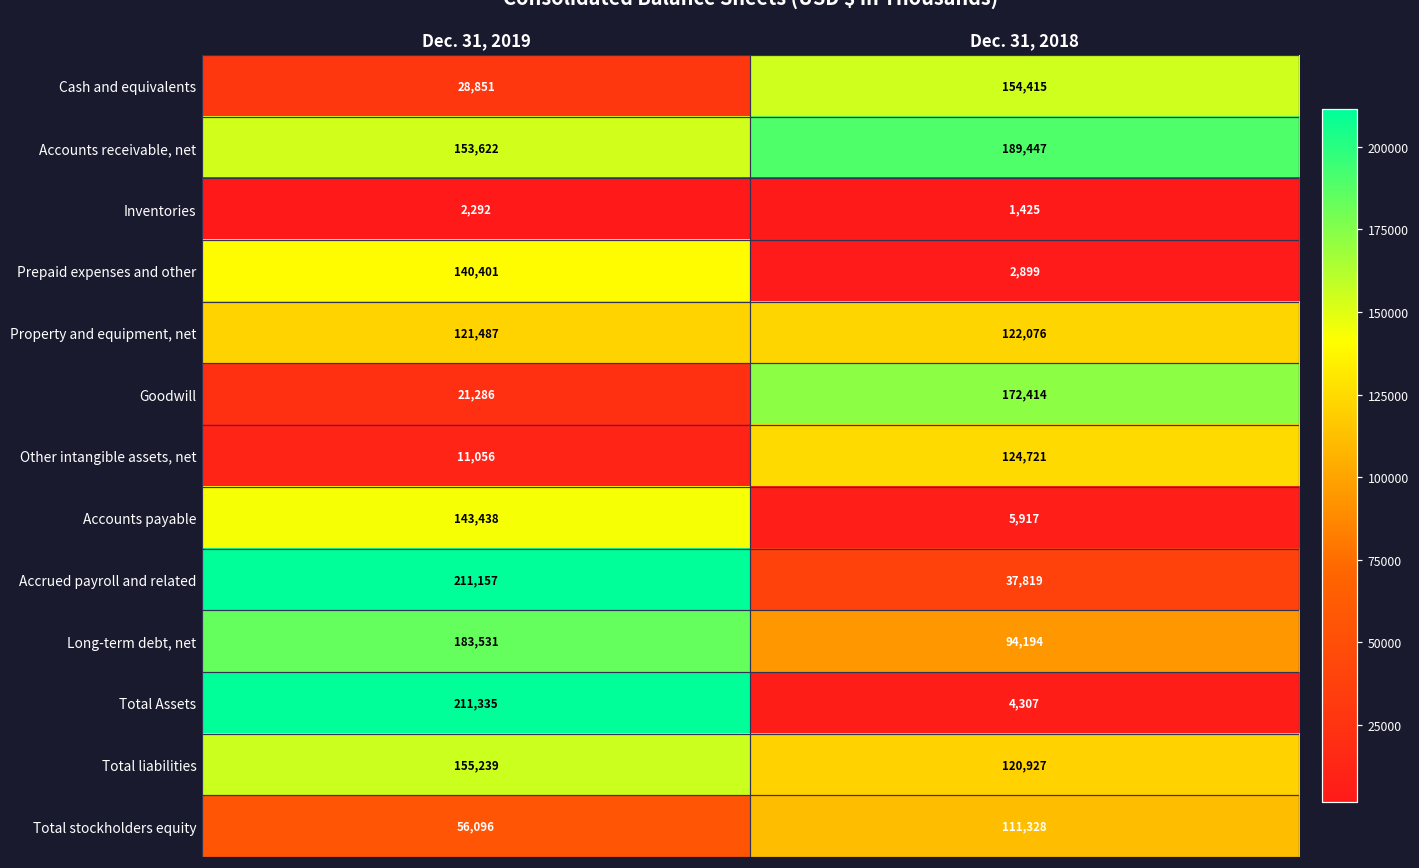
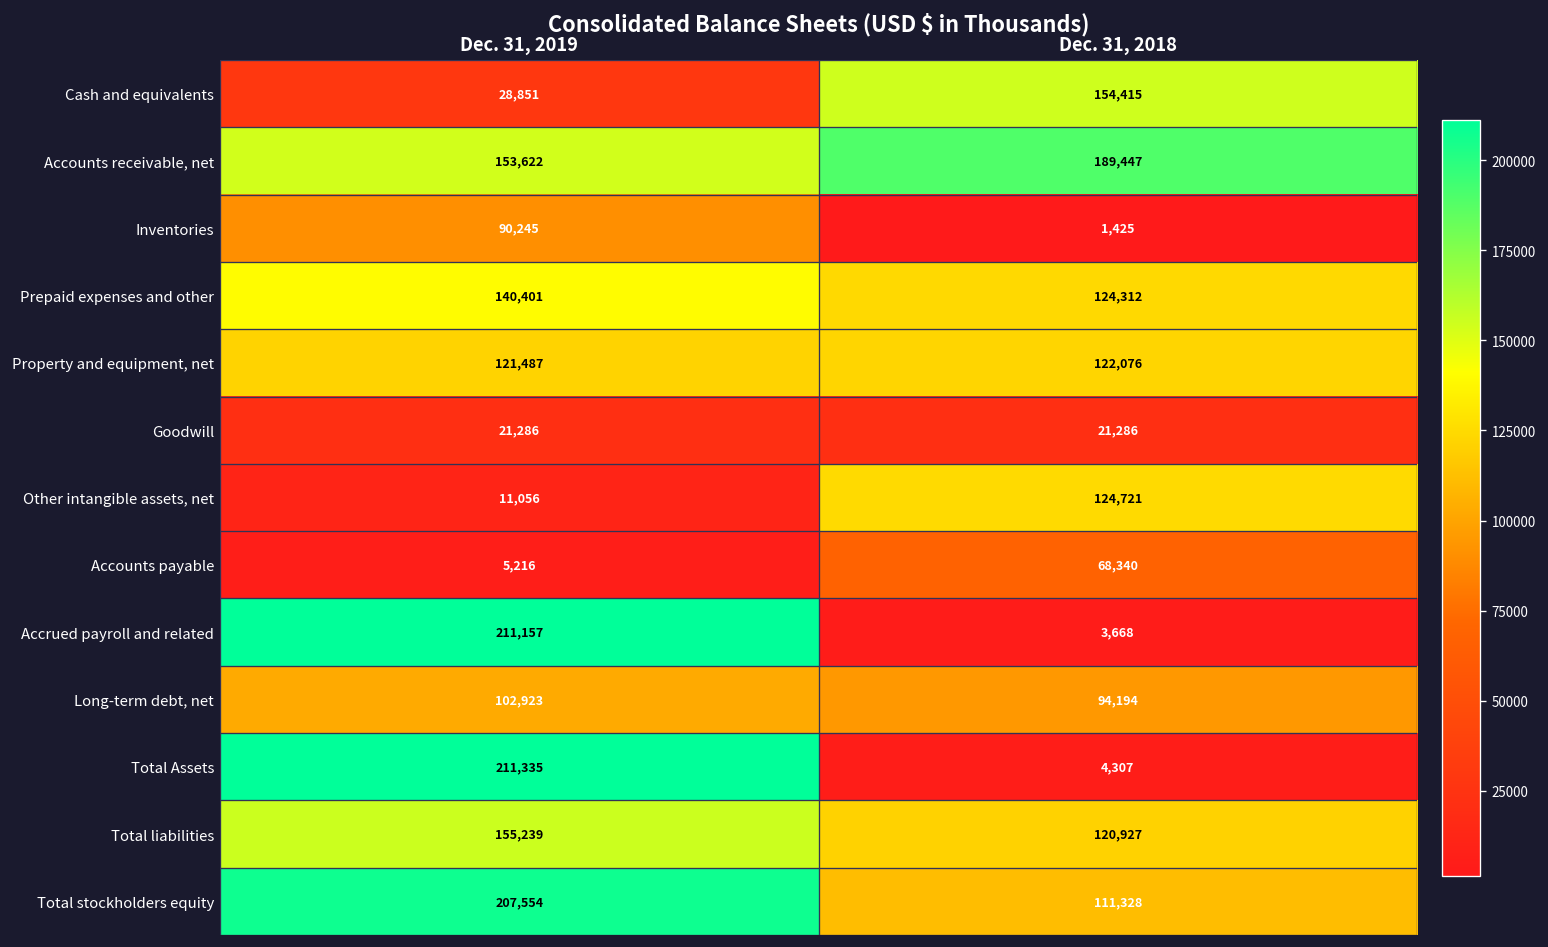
Inventories, Dec. 31, 2019: 2,292 -> 90,245
Prepaid expenses and other, Dec. 31, 2018: 2,899 -> 124,312
Goodwill, Dec. 31, 2018: 172,414 -> 21,286
Accounts payable, Dec. 31, 2019: 143,438 -> 5,216
Accounts payable, Dec. 31, 2018: 5,917 -> 68,340
Accrued payroll and related, Dec. 31, 2018: 37,819 -> 3,668
Long-term debt, net, Dec. 31, 2019: 183,531 -> 102,923
Total stockholders equity, Dec. 31, 2019: 56,096 -> 207,554
